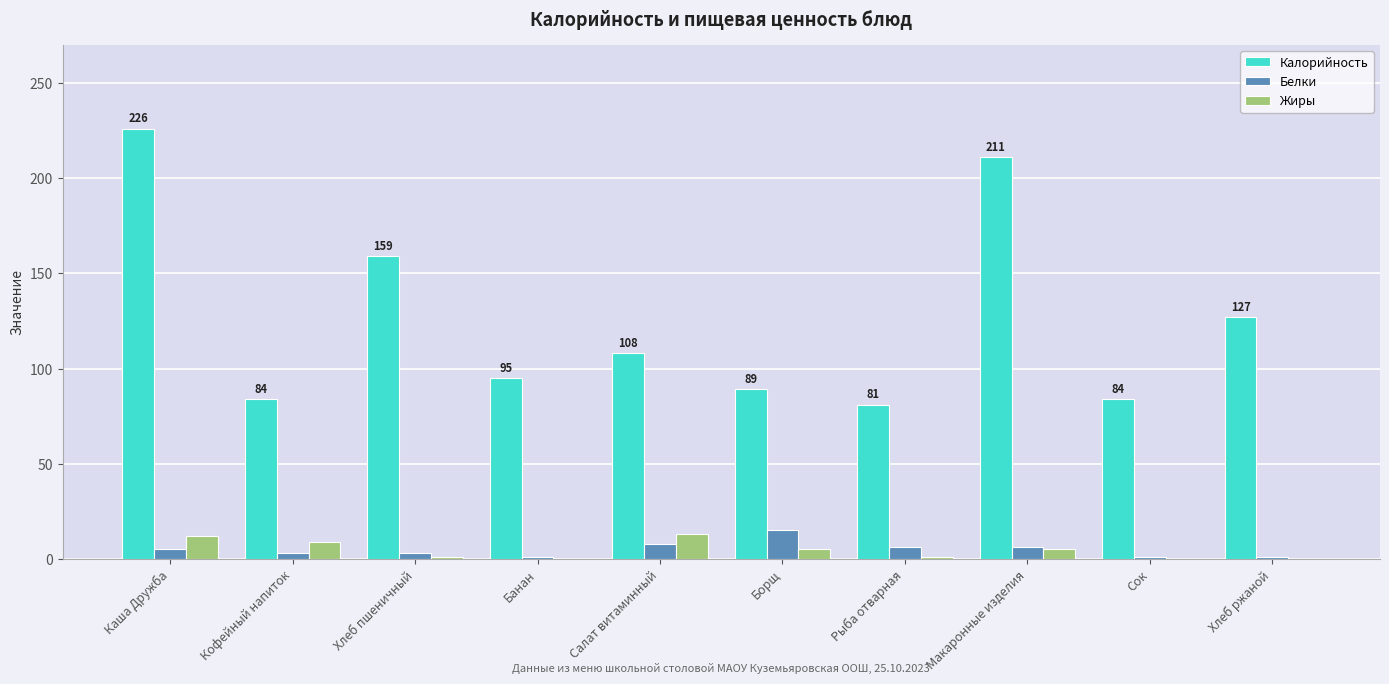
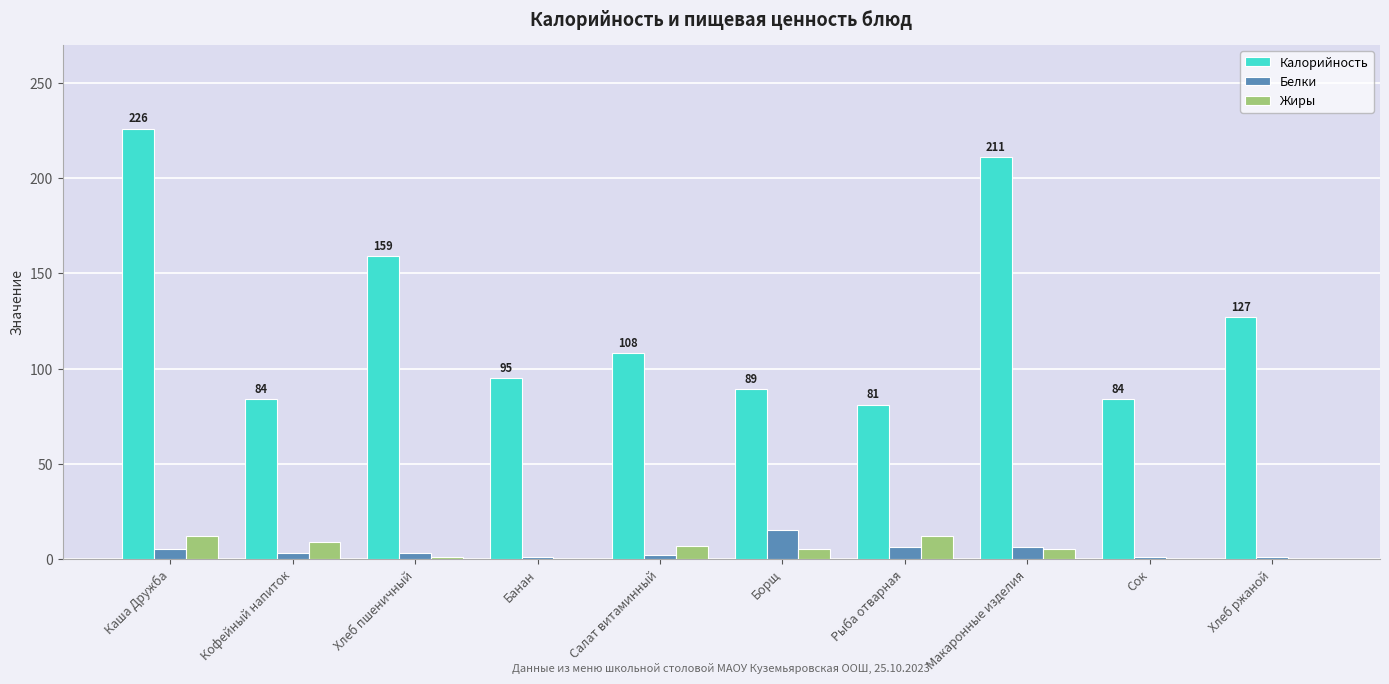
Белки, Салат витаминный: 8 -> 2
Жиры, Салат витаминный: 13 -> 7
Жиры, Рыба отварная: 1 -> 12
